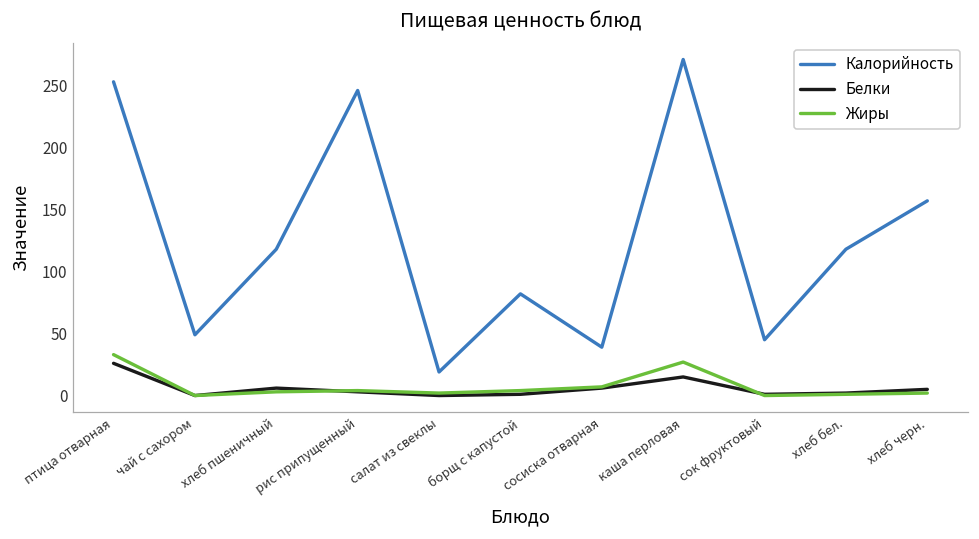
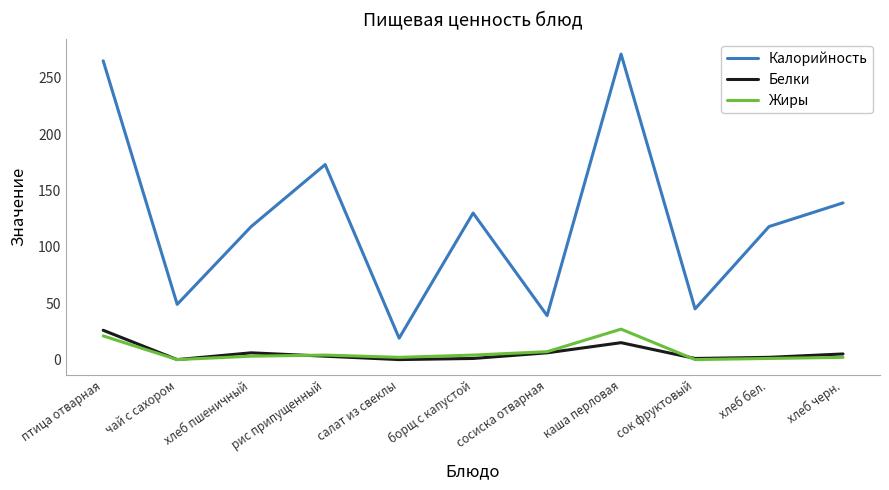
Калорийность, птица отварная: 253 -> 265
Жиры, птица отварная: 33 -> 21
Калорийность, рис припущенный: 246 -> 173
Калорийность, борщ с капустой: 82 -> 130
Калорийность, хлеб черн.: 157 -> 139
